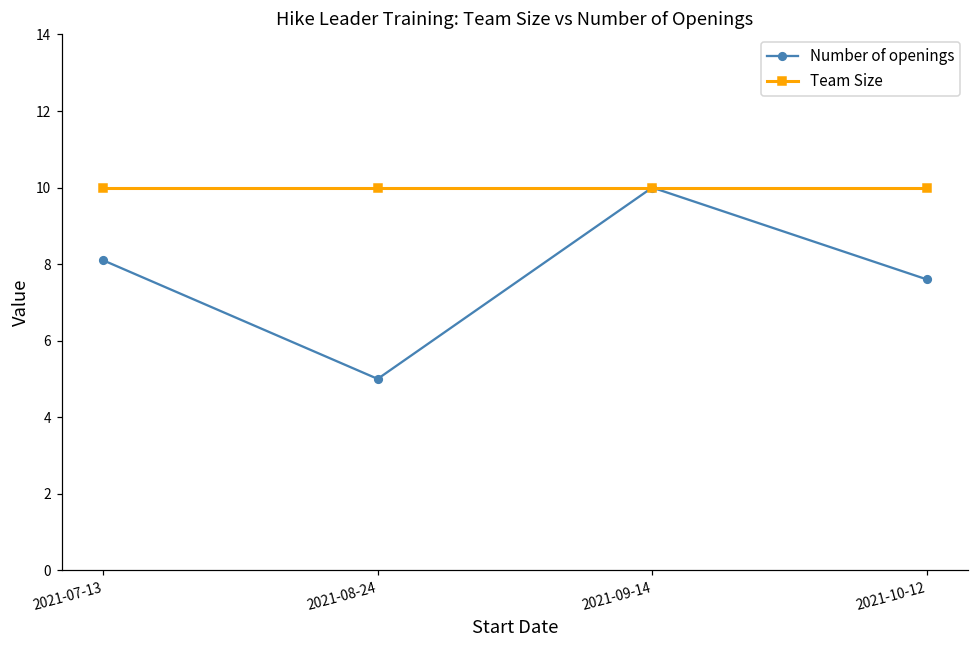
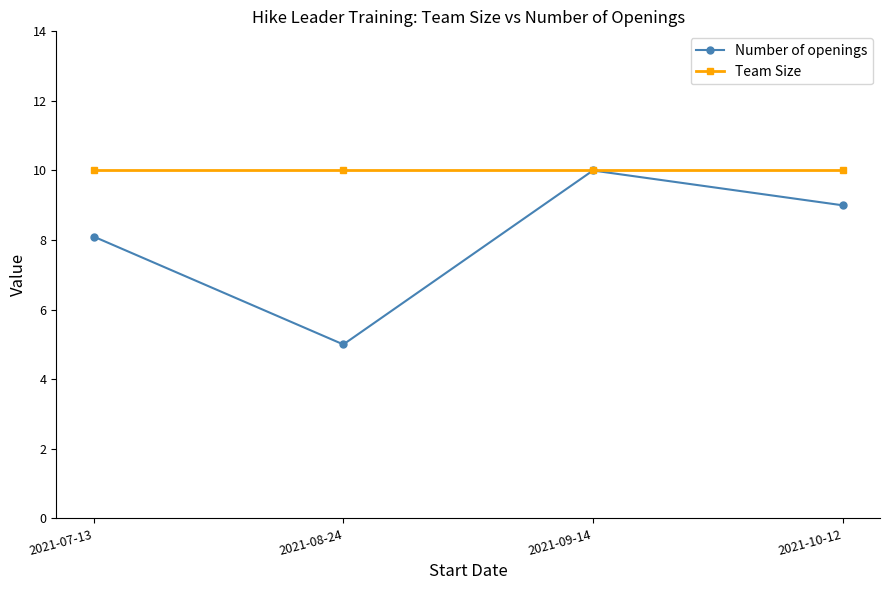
Number of openings, 2021-10-12: 7.6 -> 9.0
